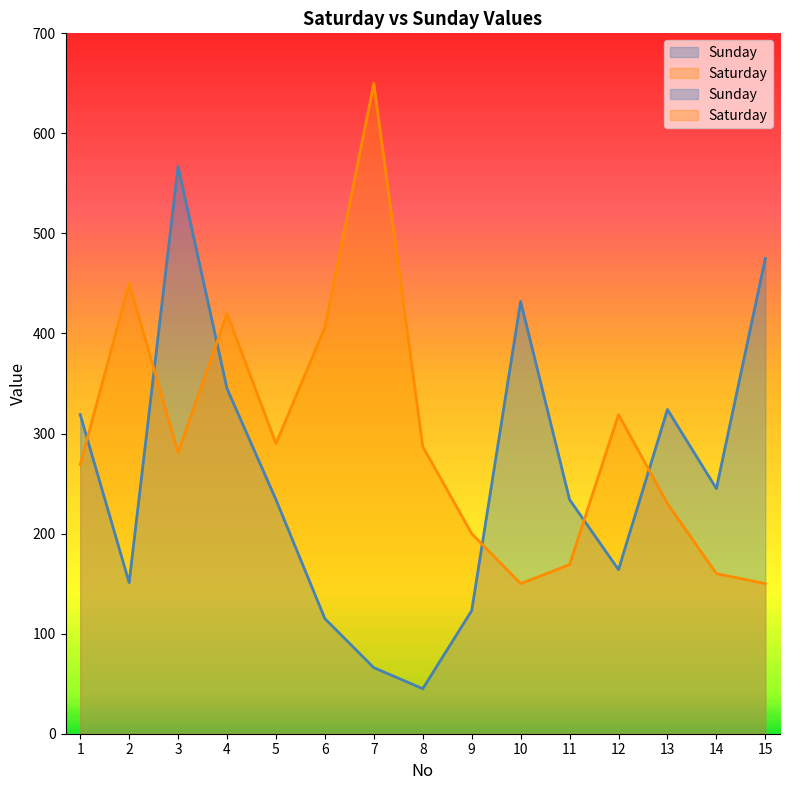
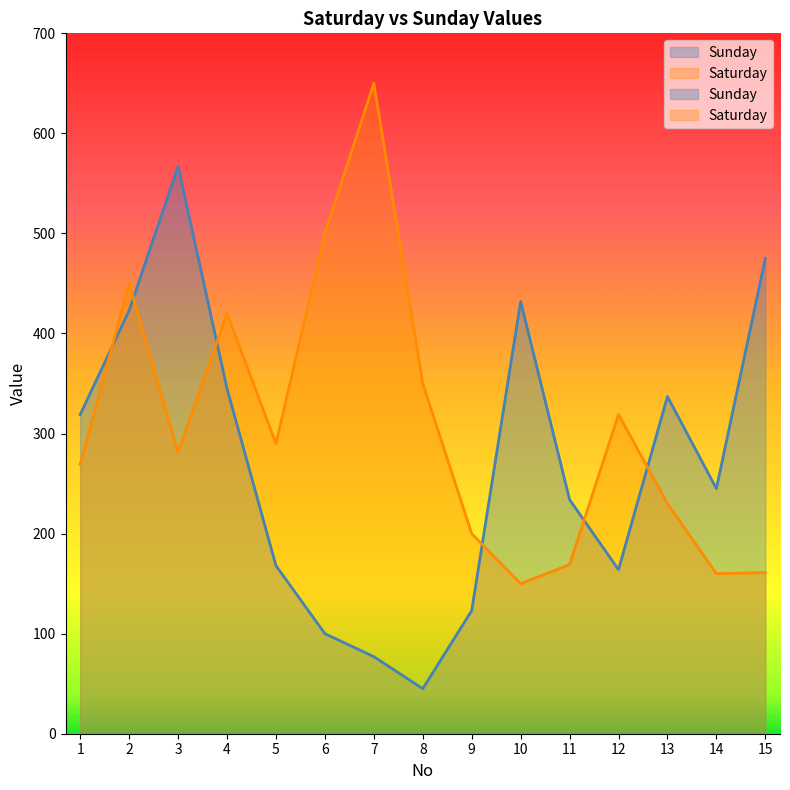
Sunday, 2: 151 -> 423
Sunday, 5: 234 -> 168
Sunday, 6: 115 -> 100
Saturday, 6: 406 -> 500
Sunday, 7: 66 -> 77
Saturday, 8: 287 -> 350
Sunday, 13: 324 -> 337
Saturday, 15: 150 -> 161
